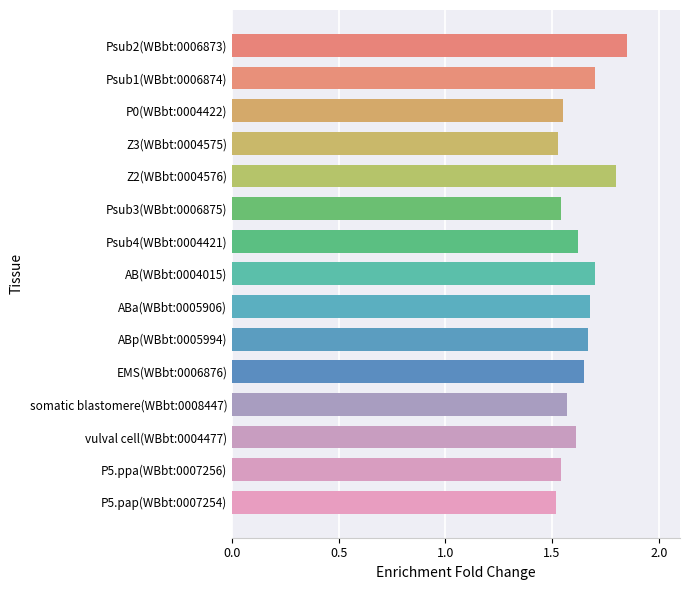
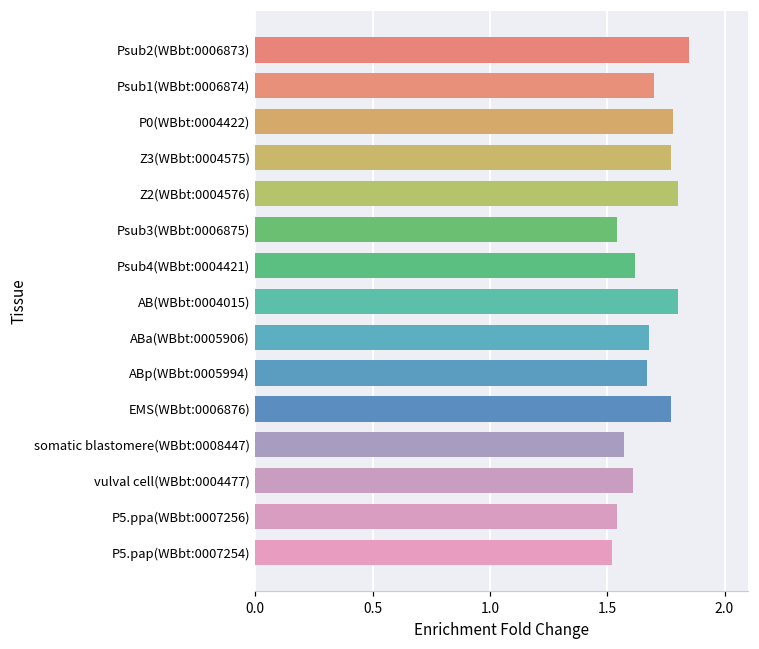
P0(WBbt:0004422): 1.55 -> 1.78
Z3(WBbt:0004575): 1.53 -> 1.77
AB(WBbt:0004015): 1.7 -> 1.8
EMS(WBbt:0006876): 1.65 -> 1.77
